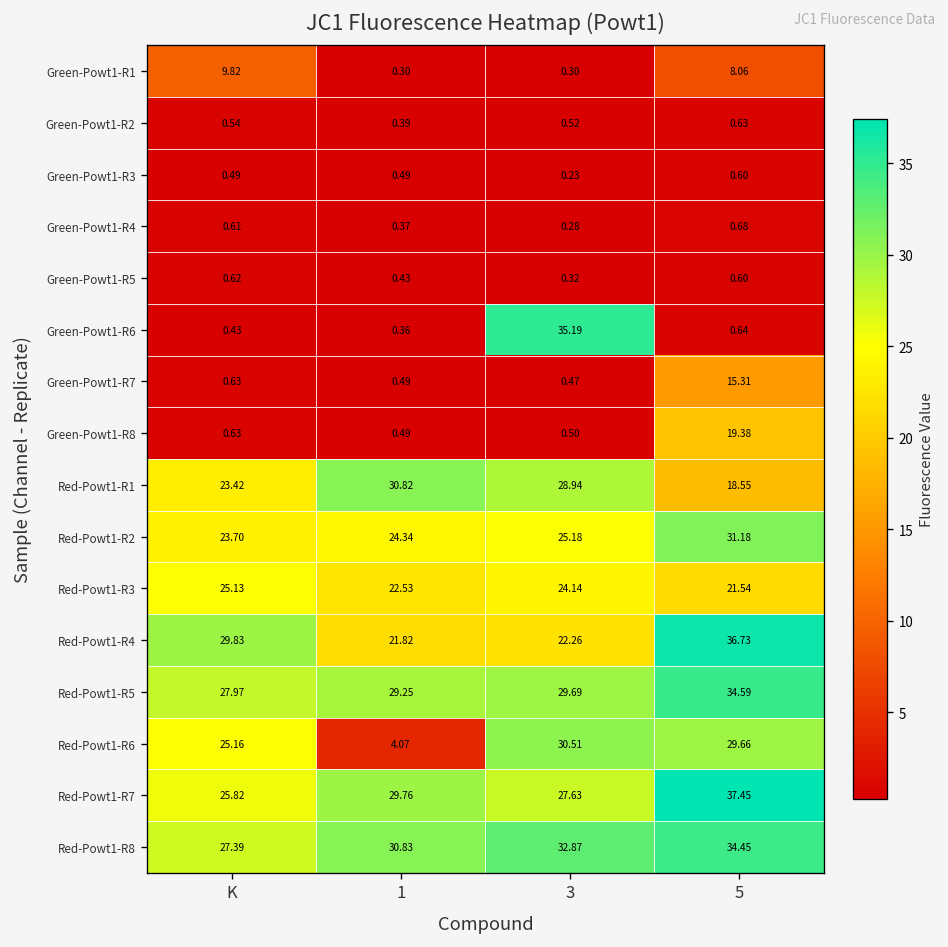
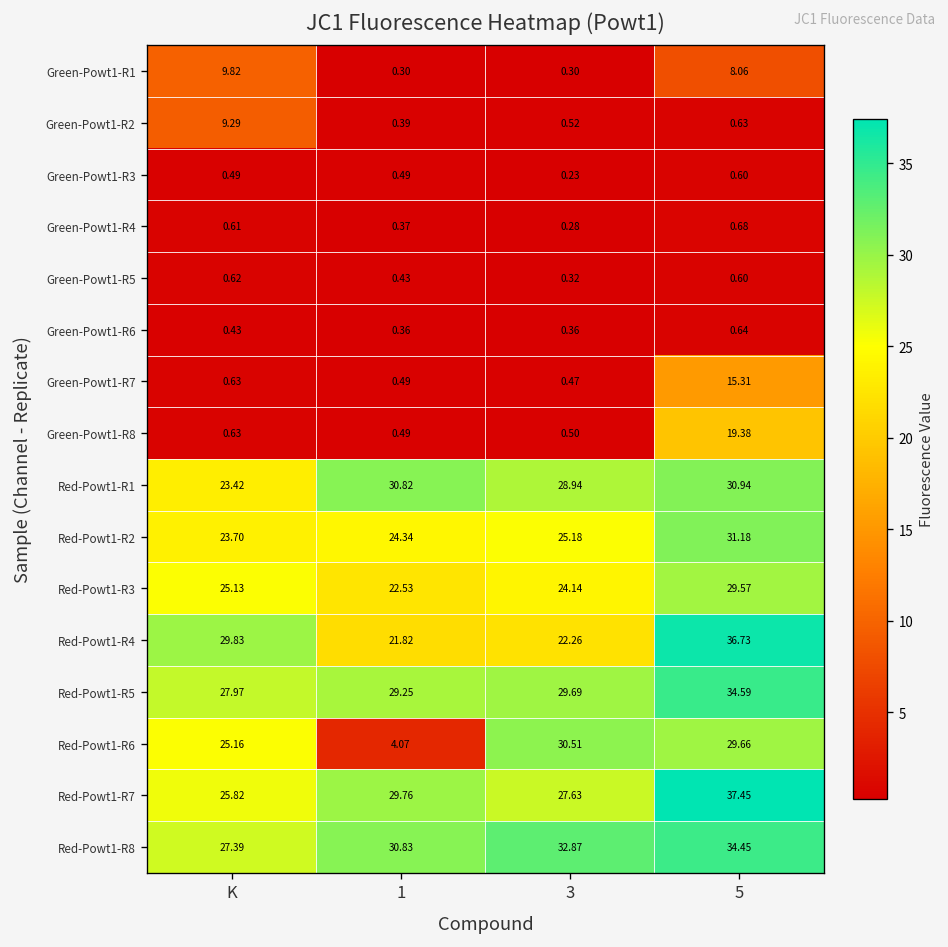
Green-Powt1-R2, K: 0.54 -> 9.29
Green-Powt1-R6, 3: 35.19 -> 0.36
Red-Powt1-R1, 5: 18.55 -> 30.94
Red-Powt1-R3, 5: 21.54 -> 29.57
